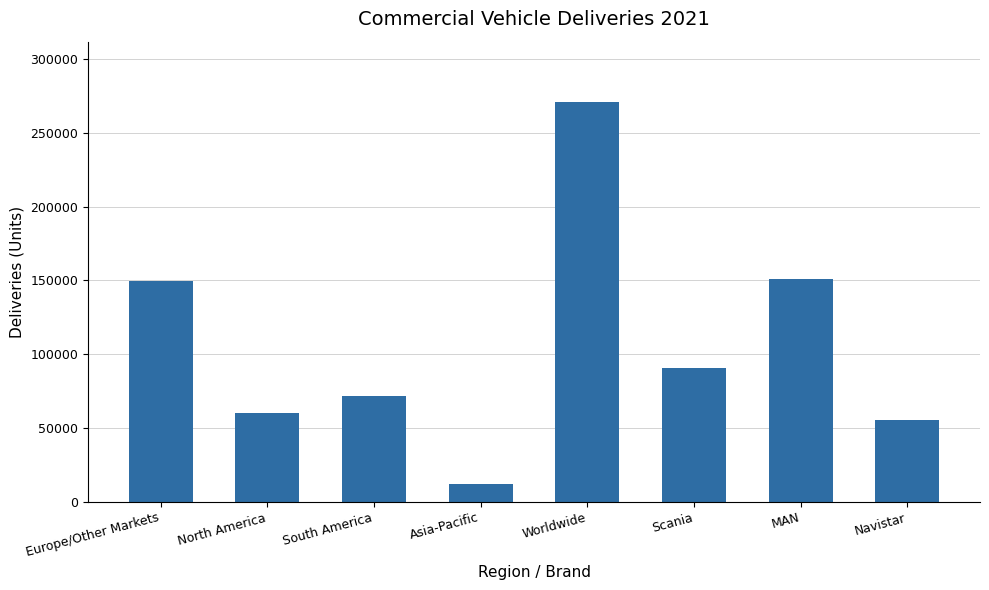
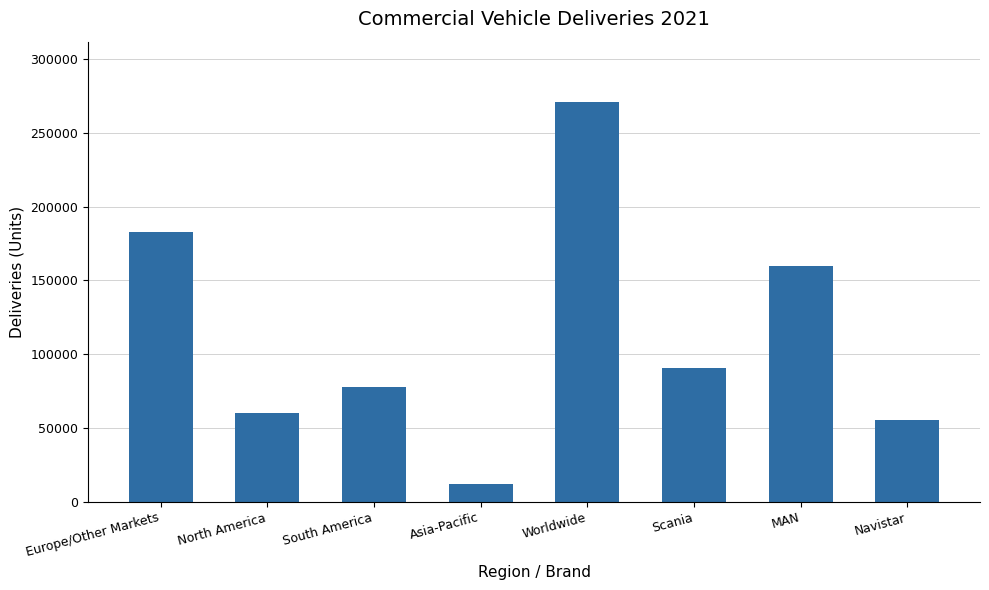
Europe/Other Markets: 149000 -> 183000
South America: 72000 -> 78000
MAN: 151000 -> 160000
